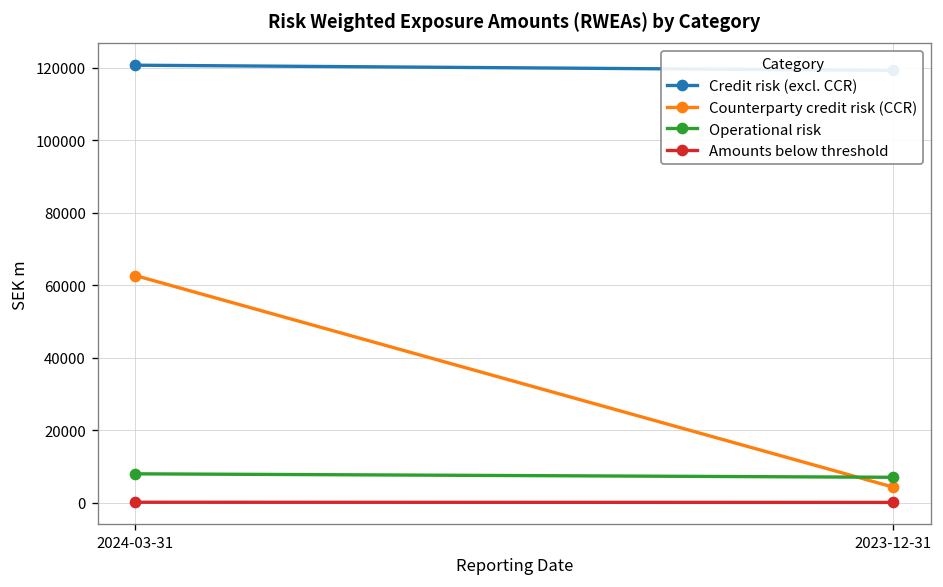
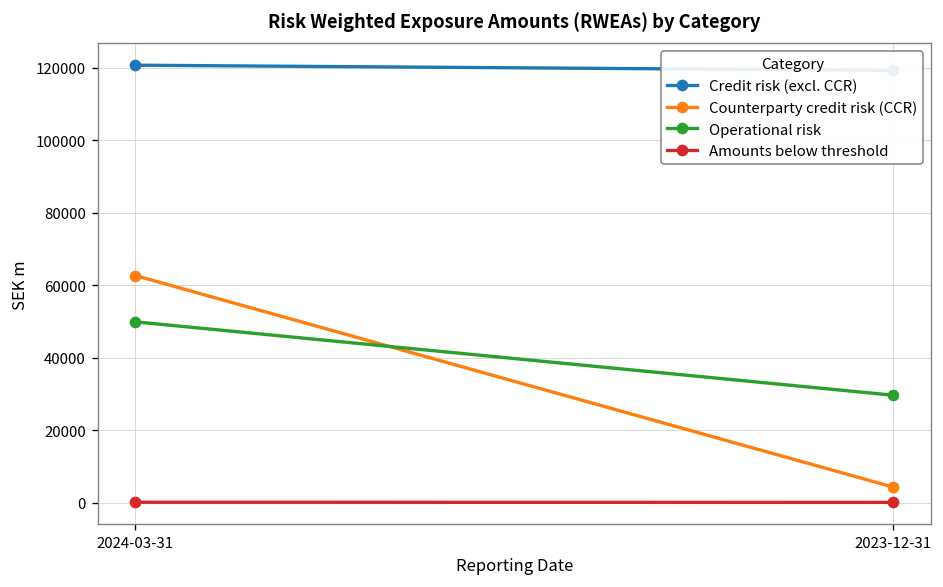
Operational risk, 2024-03-31: 8000 -> 50000
Operational risk, 2023-12-31: 7000 -> 30000
